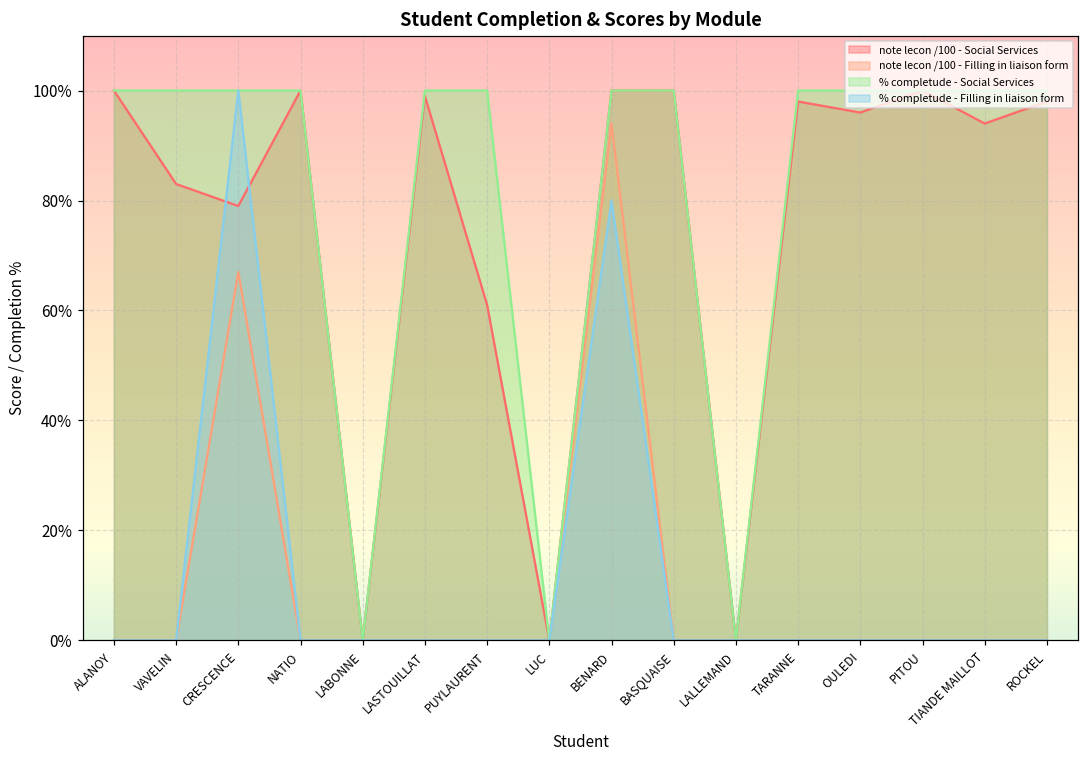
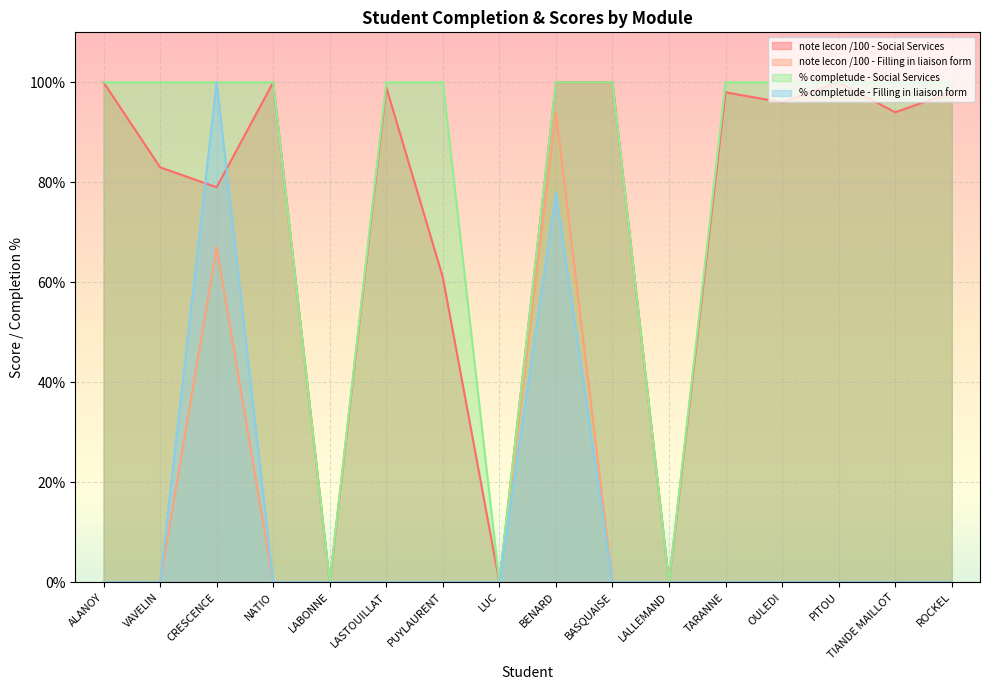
% completude - Filling in liaison form, BENARD: 80% -> 78%
